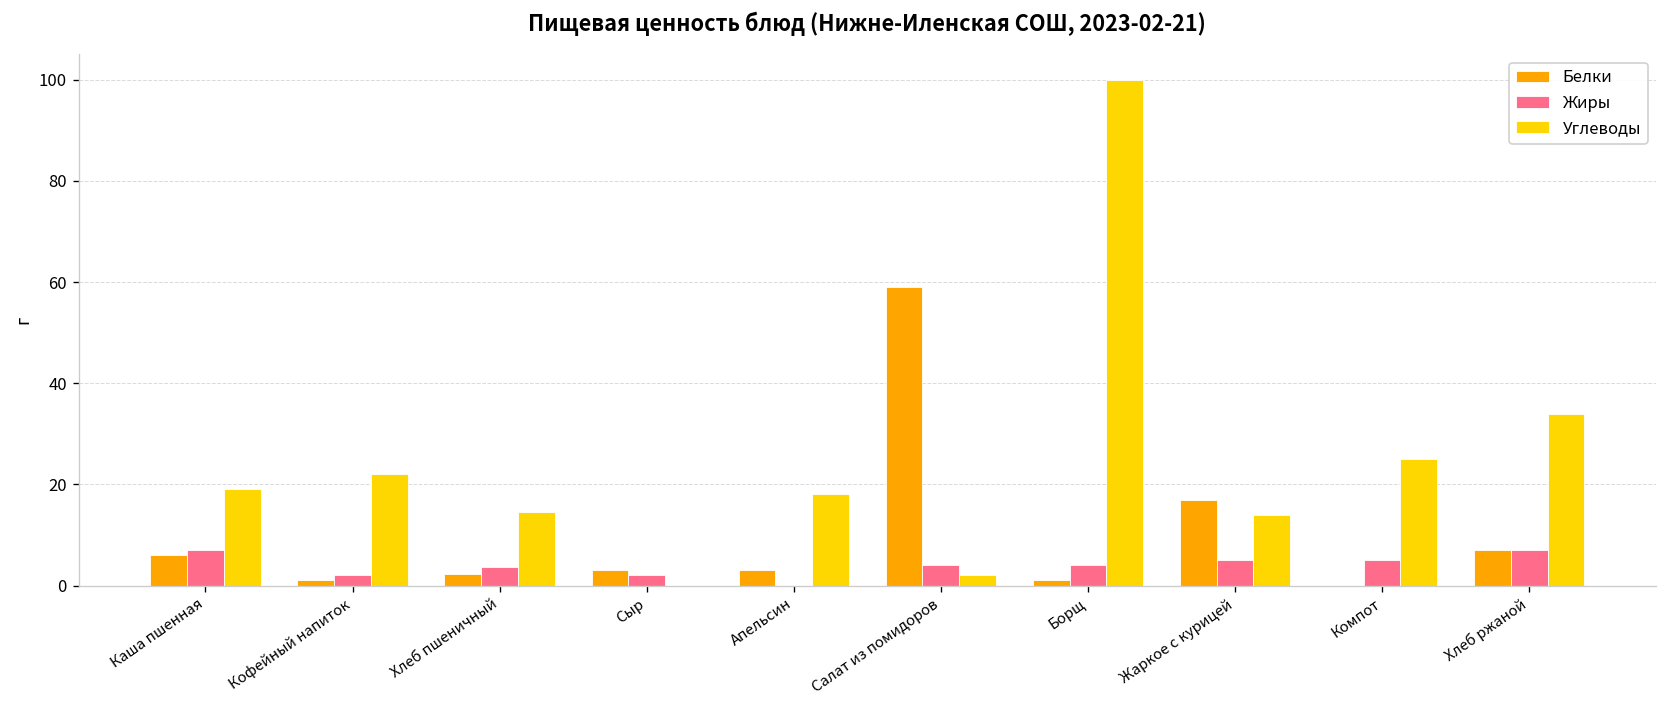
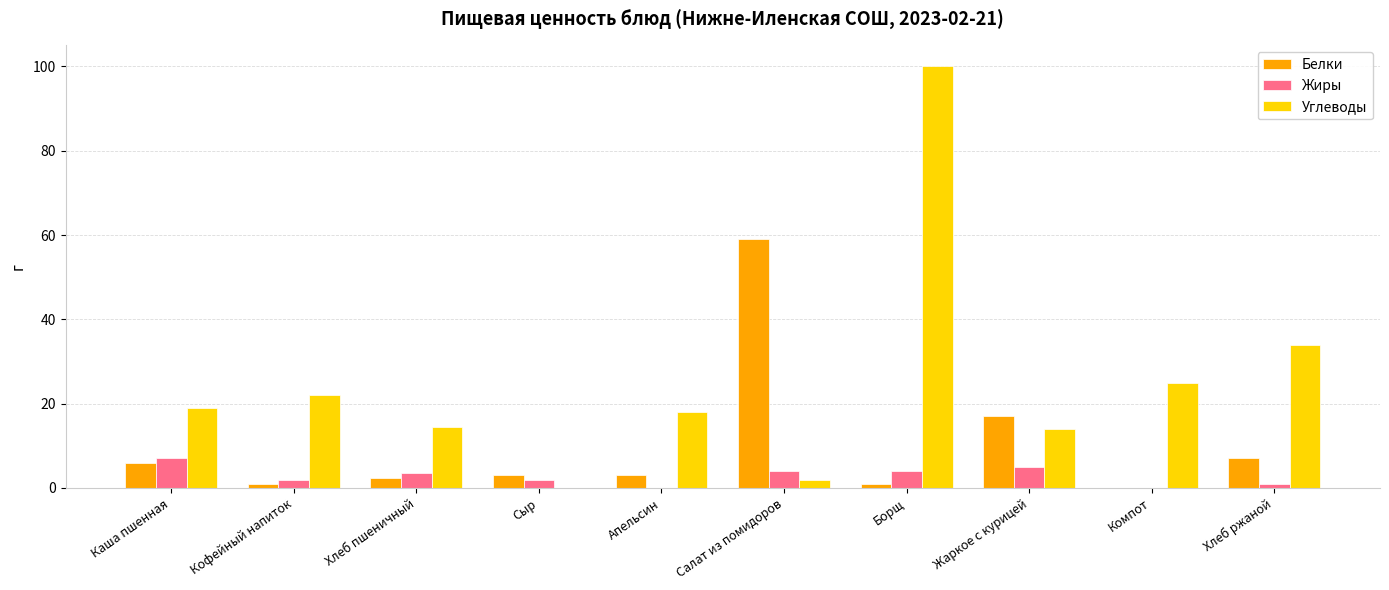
Жиры, Компот: 5 -> 0
Жиры, Хлеб ржаной: 7 -> 1
